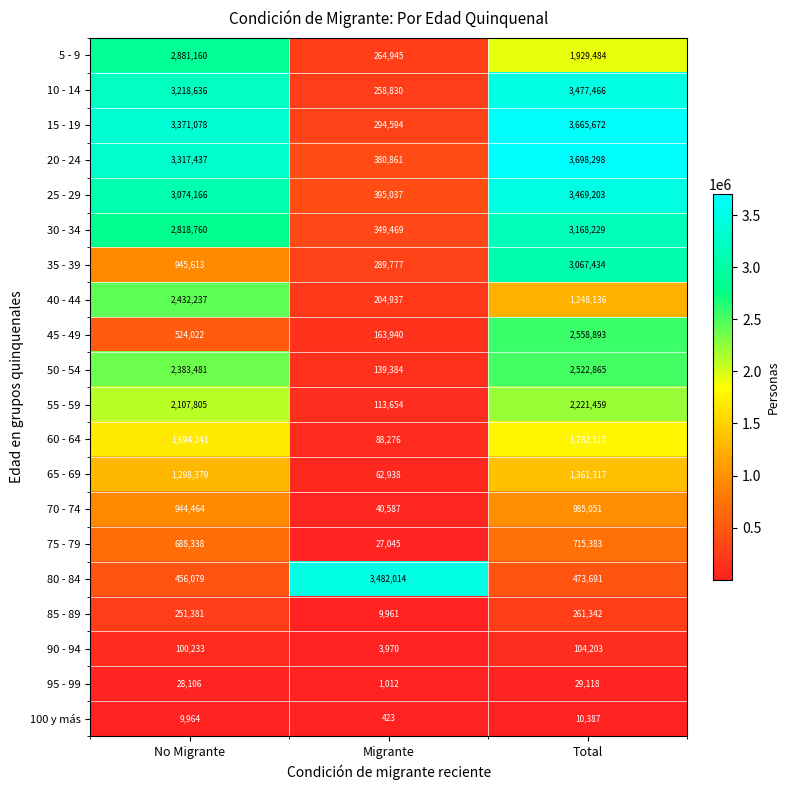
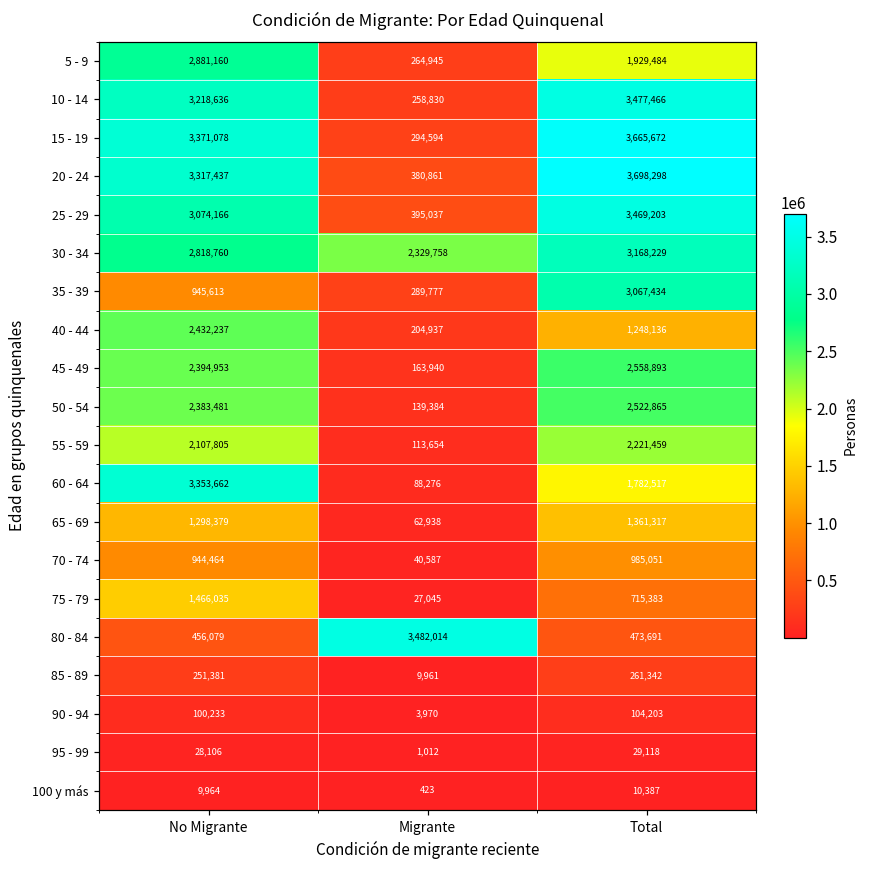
30 - 34, Migrante: 349,469 -> 2,329,758
45 - 49, No Migrante: 524,022 -> 2,394,953
60 - 64, No Migrante: 1,694,241 -> 3,353,662
75 - 79, No Migrante: 688,338 -> 1,466,035
